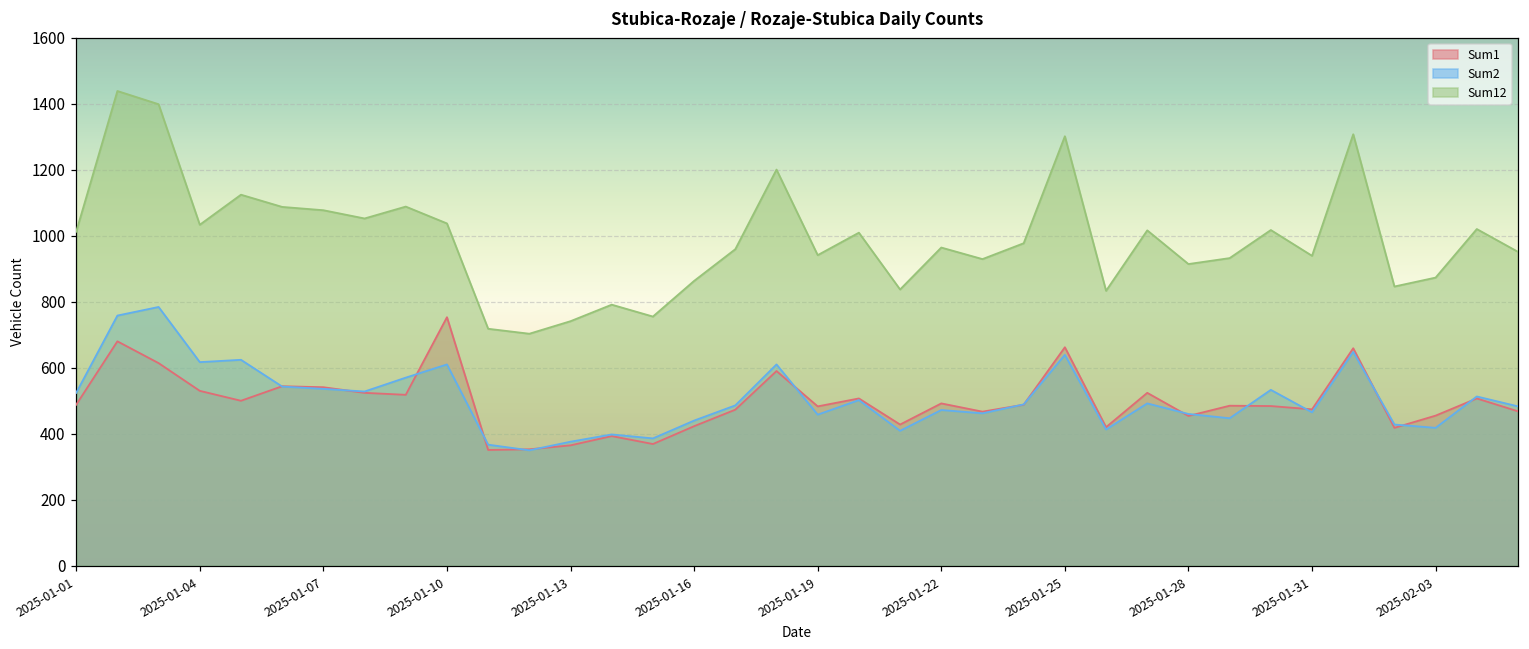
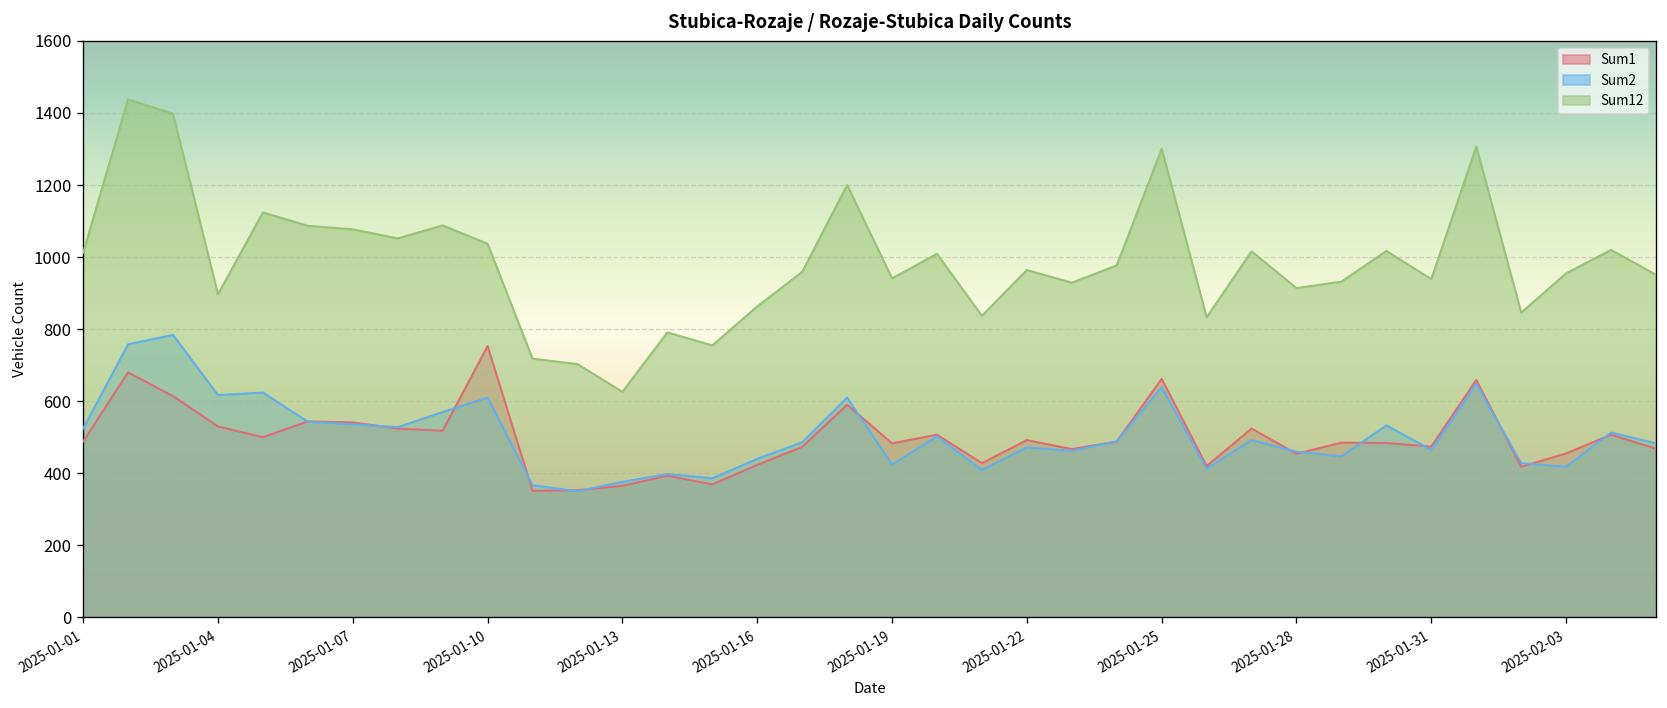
Sum12, 2025-01-04: 1030 -> 900
Sum12, 2025-01-13: 740 -> 630
Sum2, 2025-01-19: 460 -> 420
Sum12, 2025-02-03: 870 -> 960
